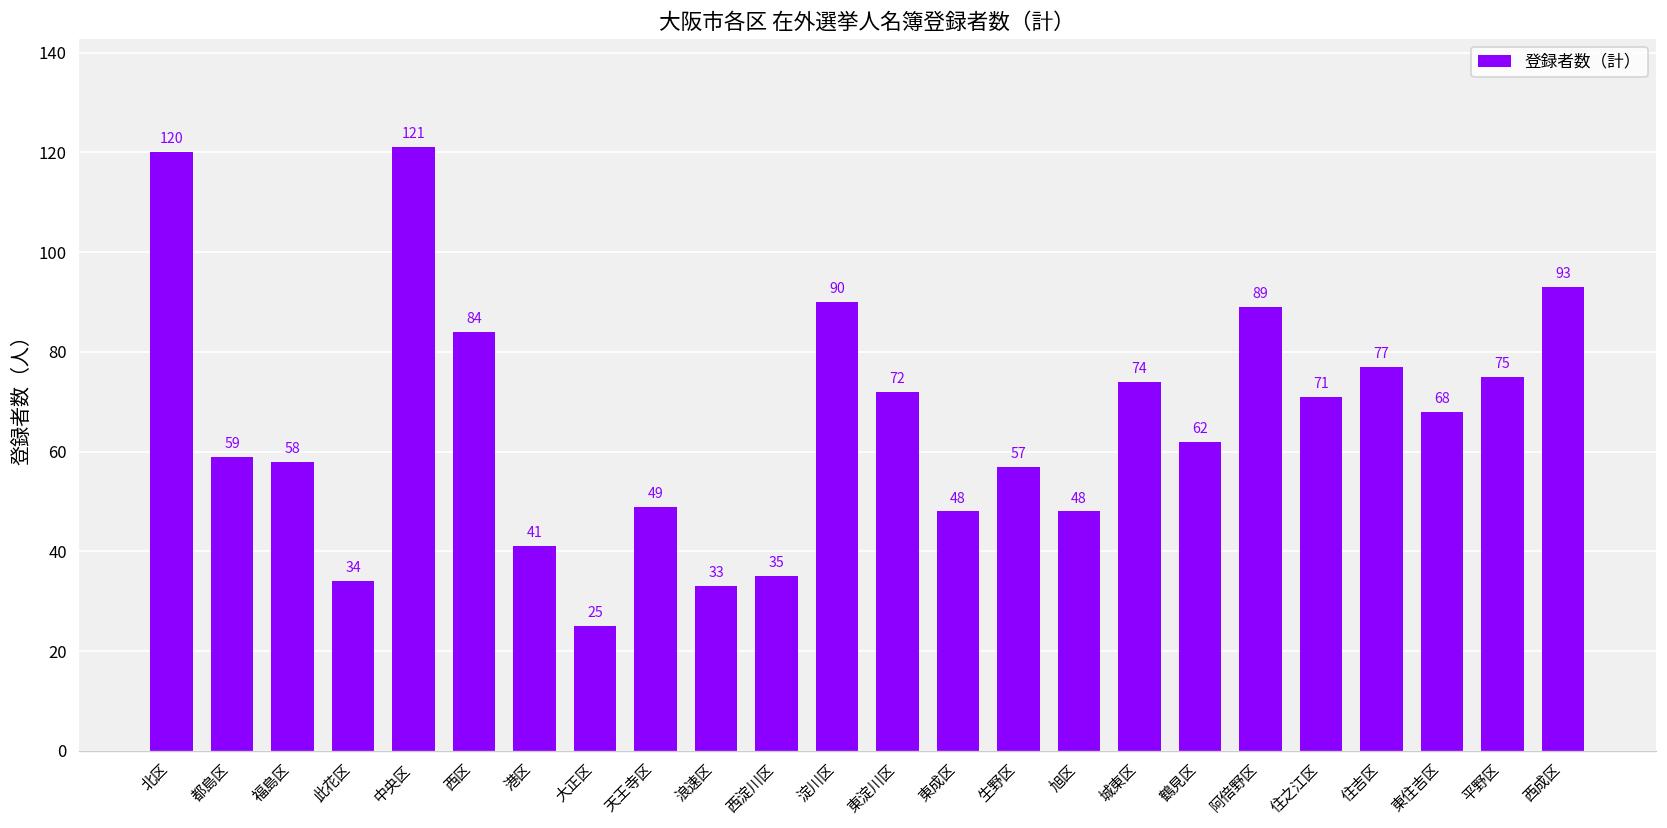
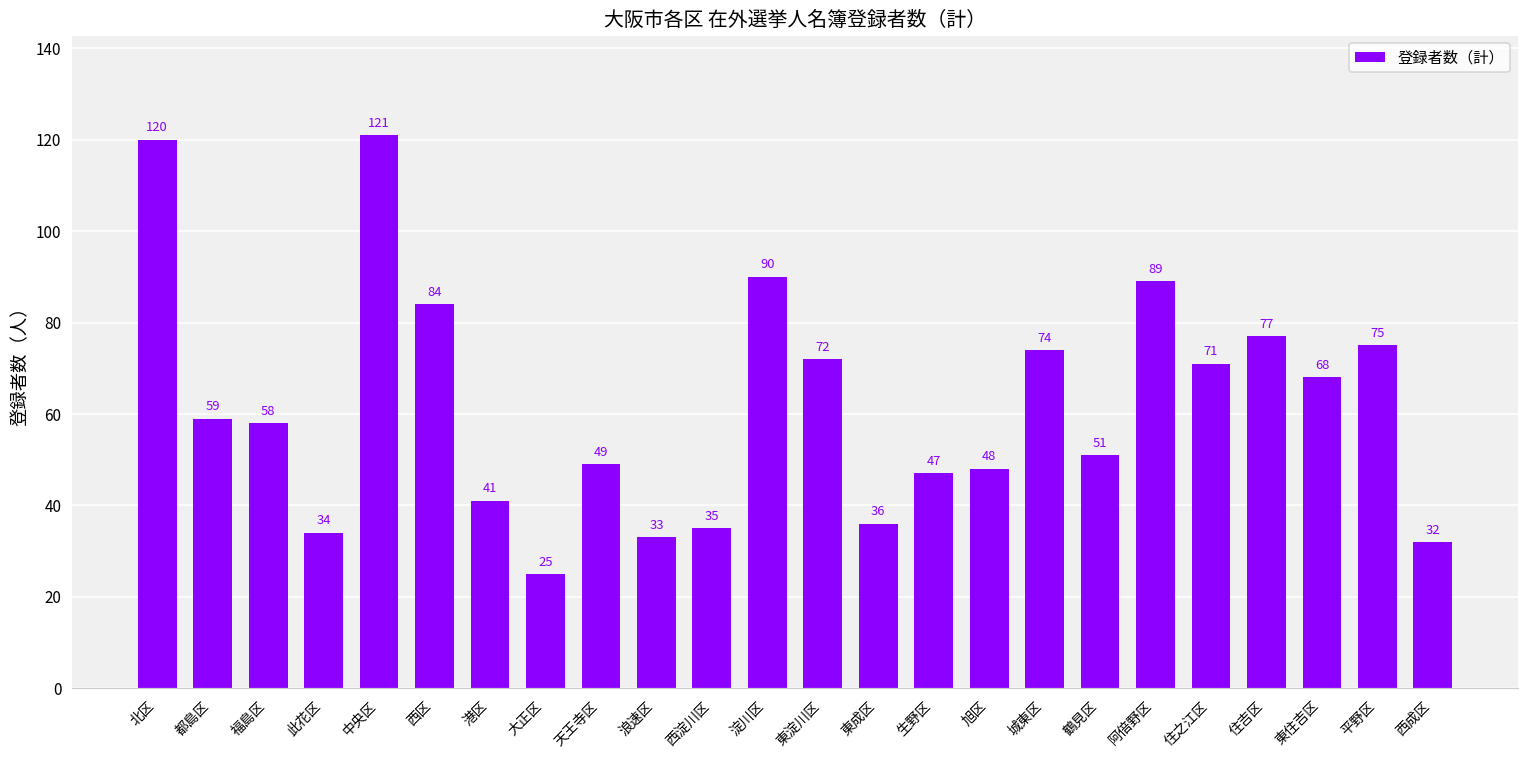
東成区: 48 -> 36
生野区: 57 -> 47
鶴見区: 62 -> 51
西成区: 93 -> 32
